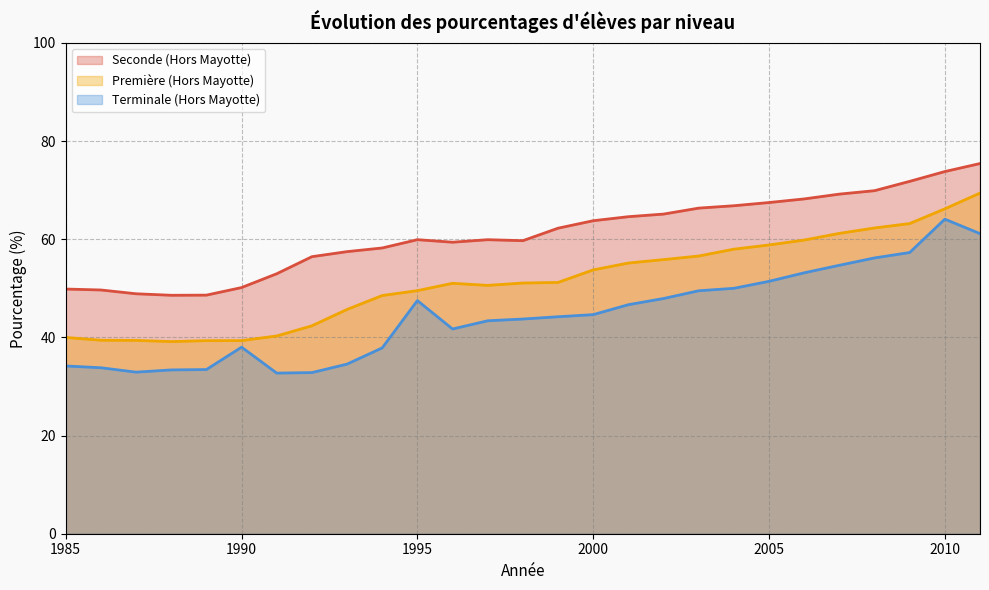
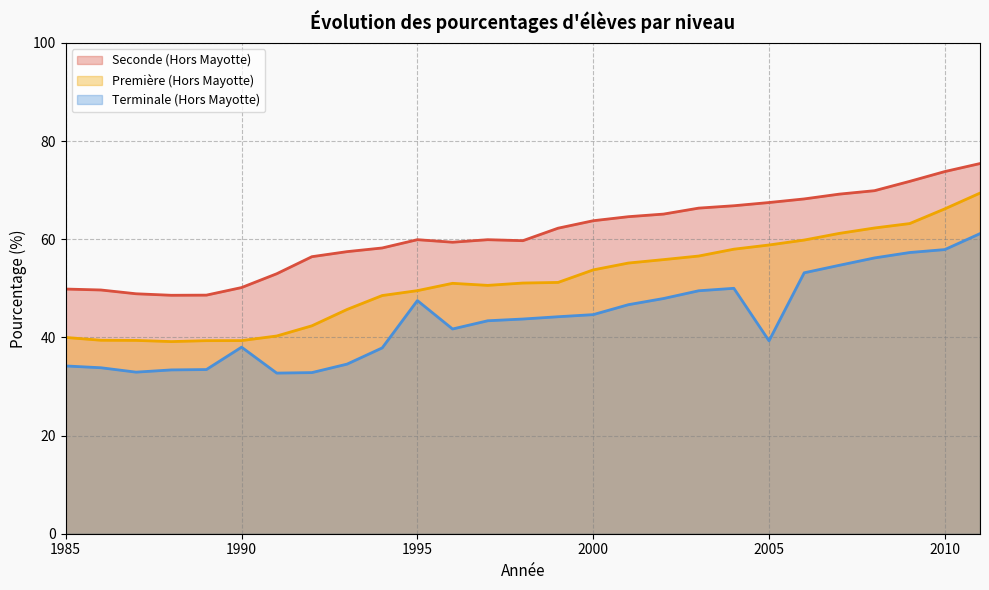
Terminale (Hors Mayotte), 2005: 51 -> 39
Terminale (Hors Mayotte), 2010: 64 -> 58
